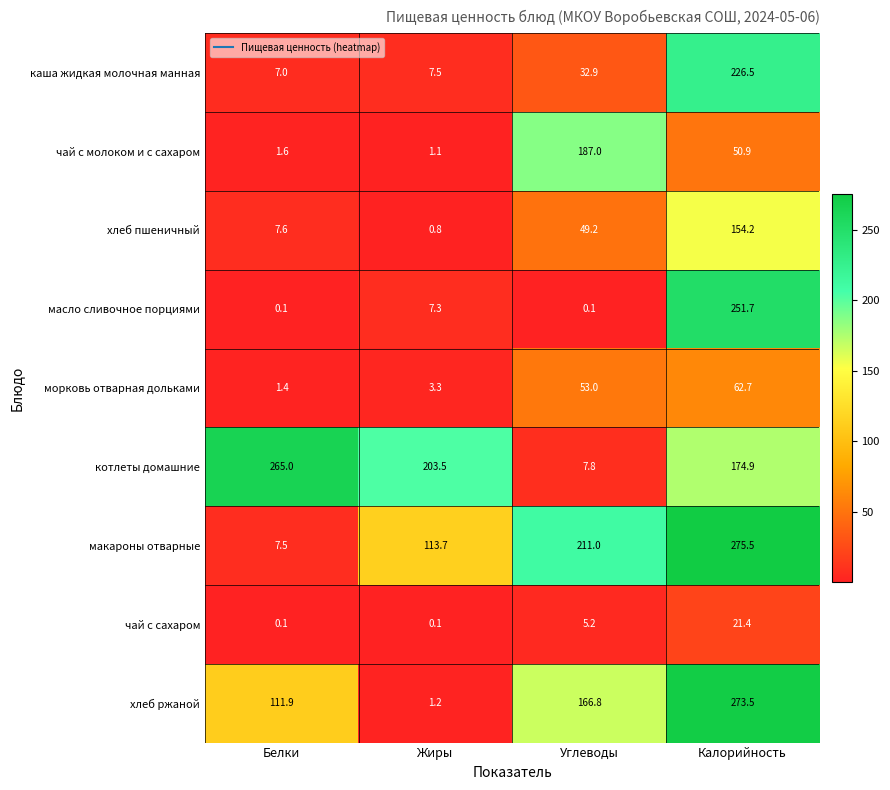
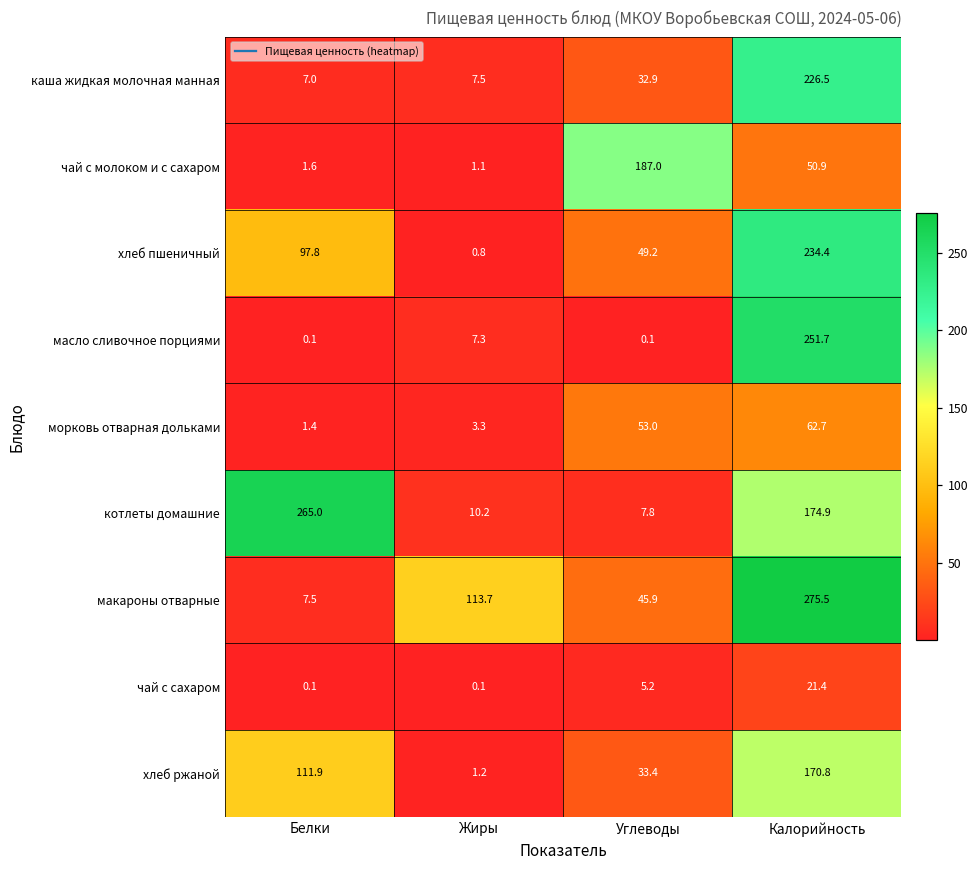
хлеб пшеничный, Белки: 7.6 -> 97.8
хлеб пшеничный, Калорийность: 154.2 -> 234.4
котлеты домашние, Жиры: 203.5 -> 10.2
макароны отварные, Углеводы: 211.0 -> 45.9
хлеб ржаной, Углеводы: 166.8 -> 33.4
хлеб ржаной, Калорийность: 273.5 -> 170.8
